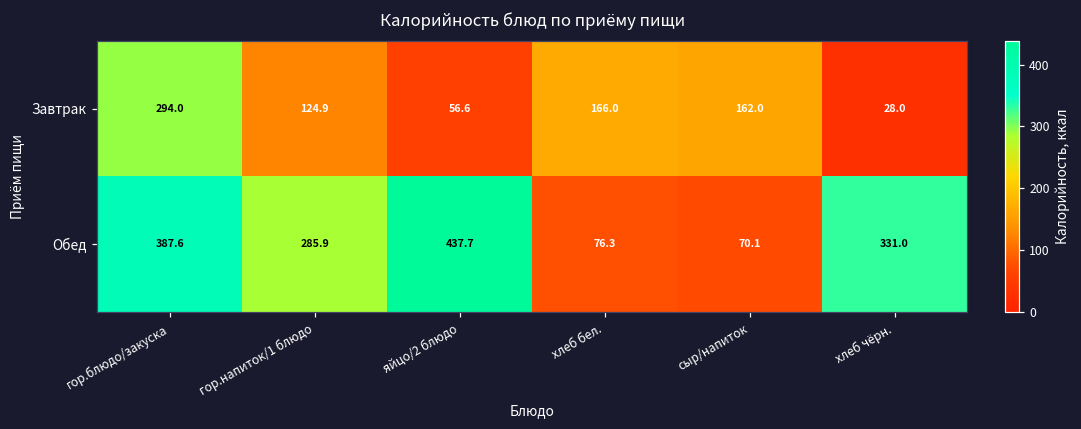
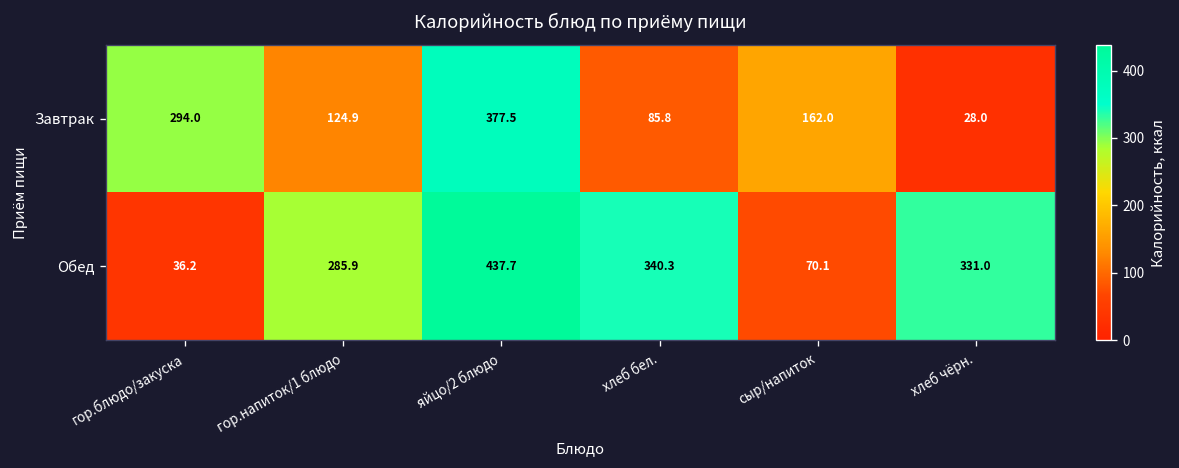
Завтрак, яйцо/2 блюдо: 56.6 -> 377.5
Завтрак, хлеб бел.: 166.0 -> 85.8
Обед, гор.блюдо/закуска: 387.6 -> 36.2
Обед, хлеб бел.: 76.3 -> 340.3
